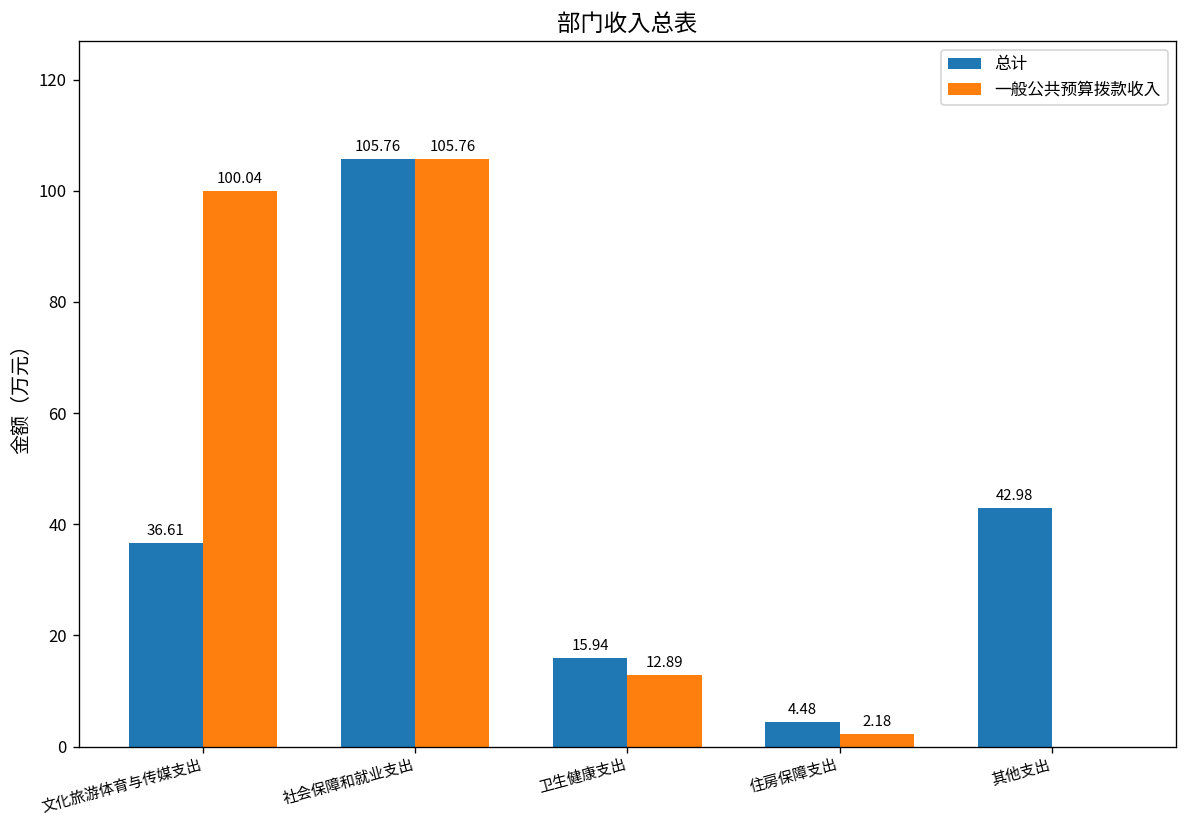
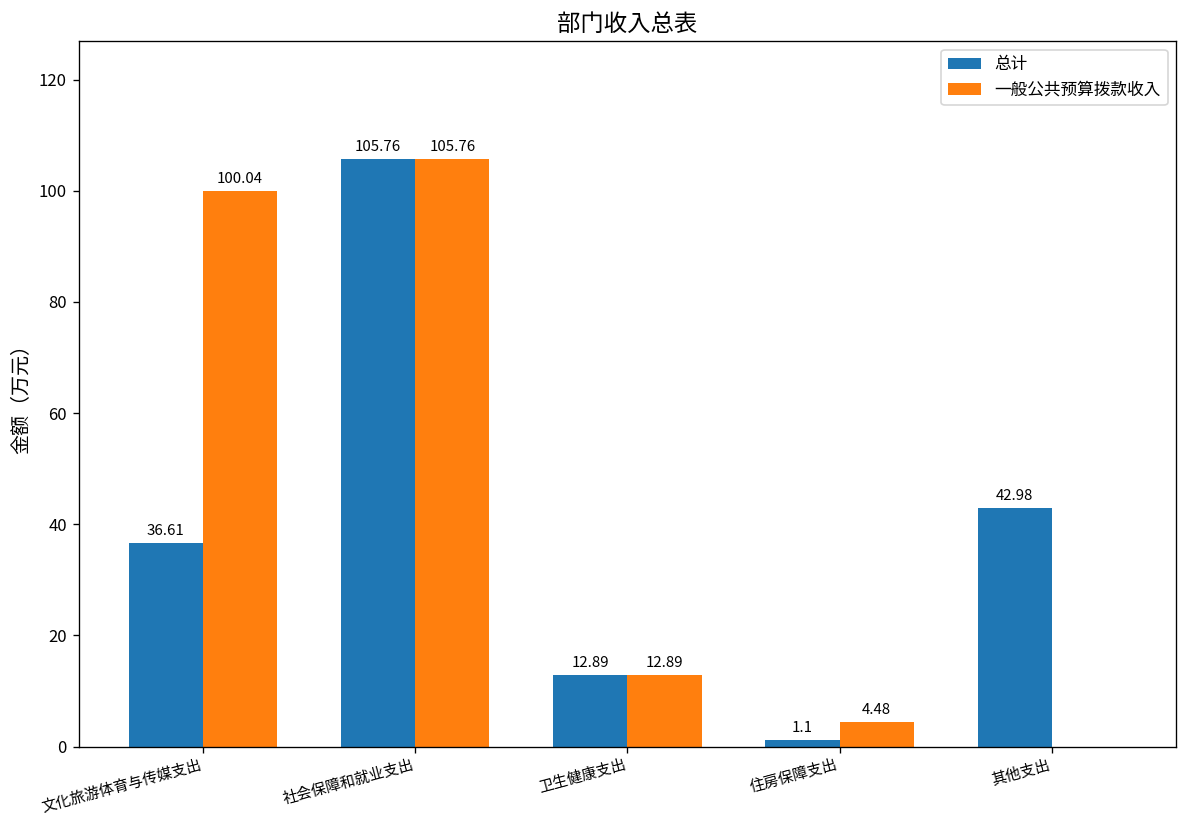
总计, 卫生健康支出: 15.94 -> 12.89
总计, 住房保障支出: 4.48 -> 1.1
一般公共预算拨款收入, 住房保障支出: 2.18 -> 4.48
